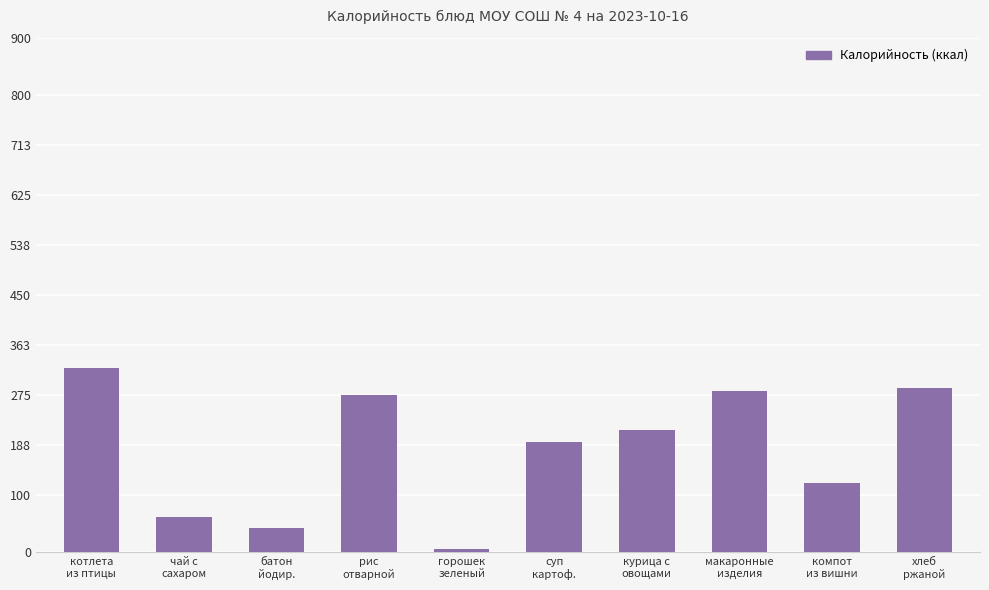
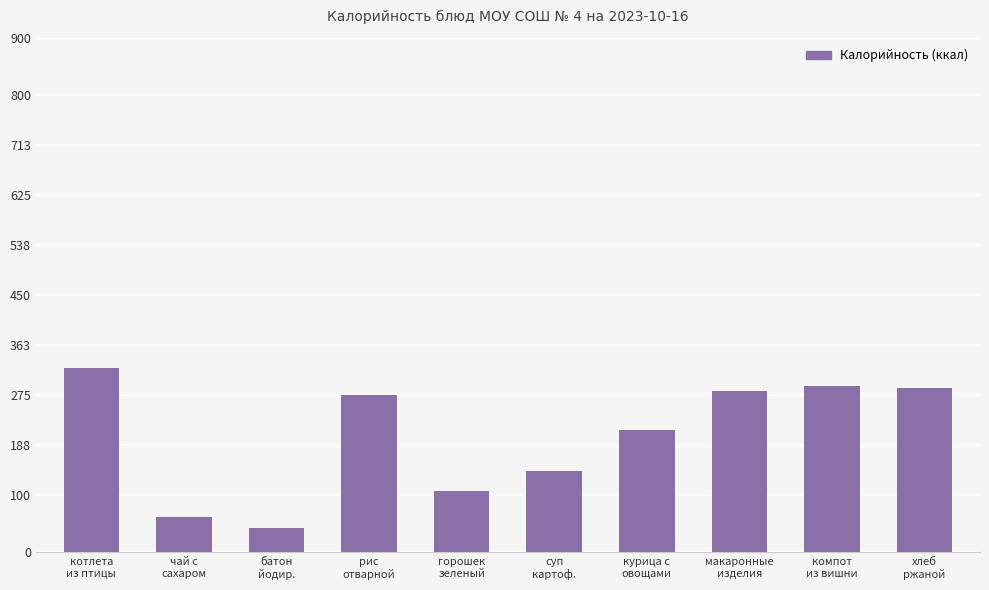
горошек зеленый: 10 -> 110
суп картоф.: 190 -> 140
компот из вишни: 120 -> 290
